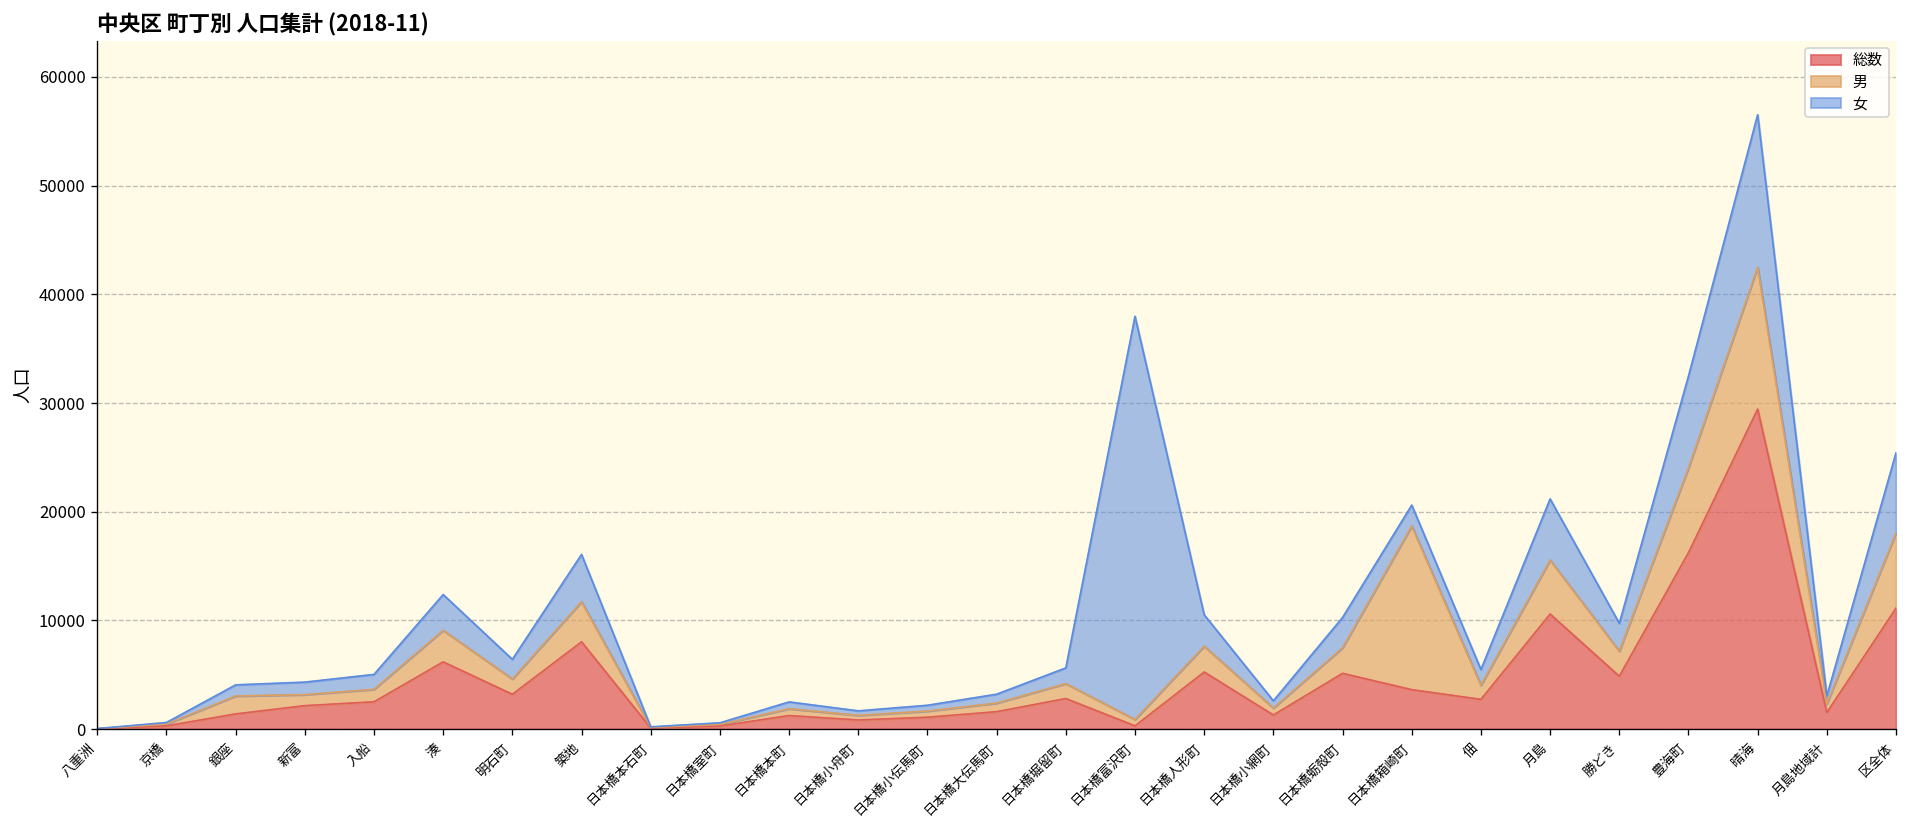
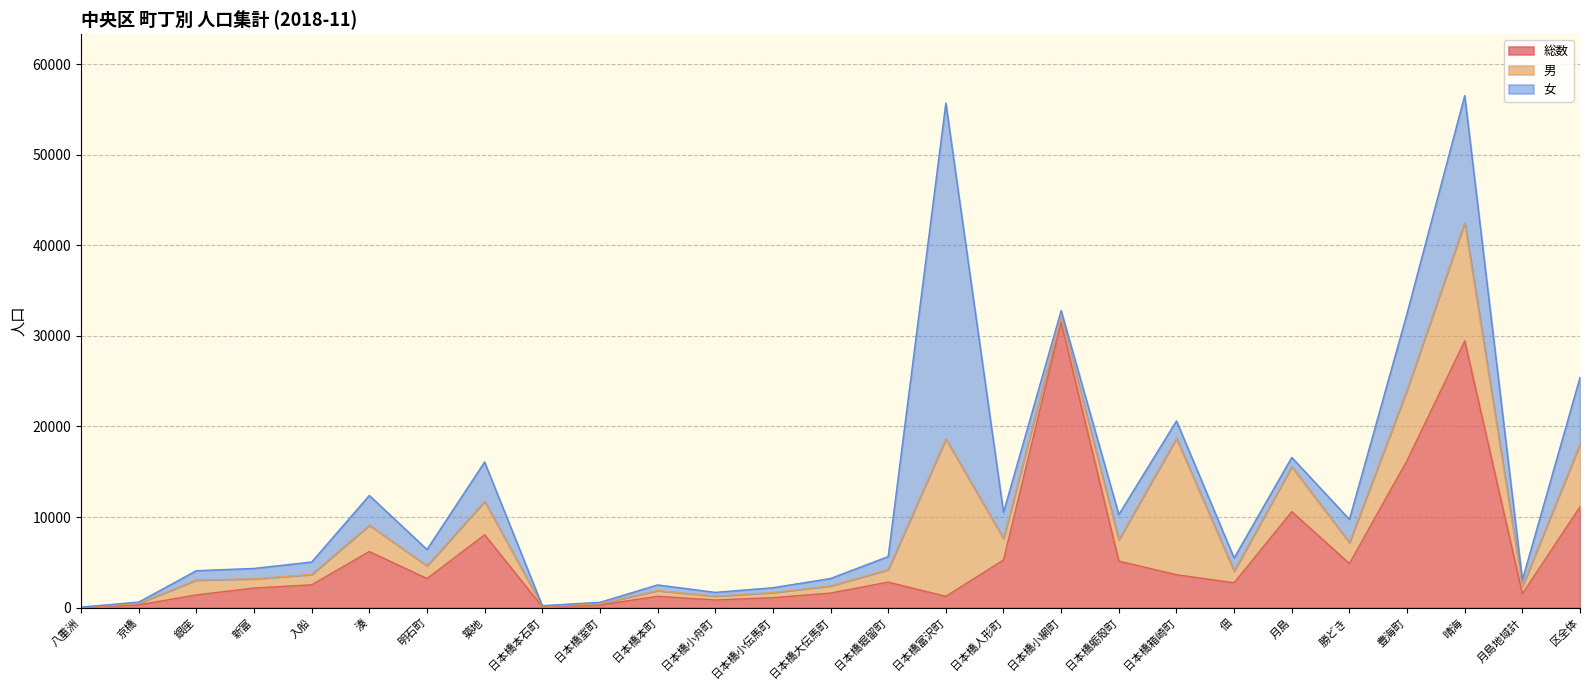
総数, 日本橋富沢町: 0 -> 1000
男, 日本橋富沢町: 1000 -> 17000
総数, 日本橋小網町: 1000 -> 31000
女, 月島: 6000 -> 1000
